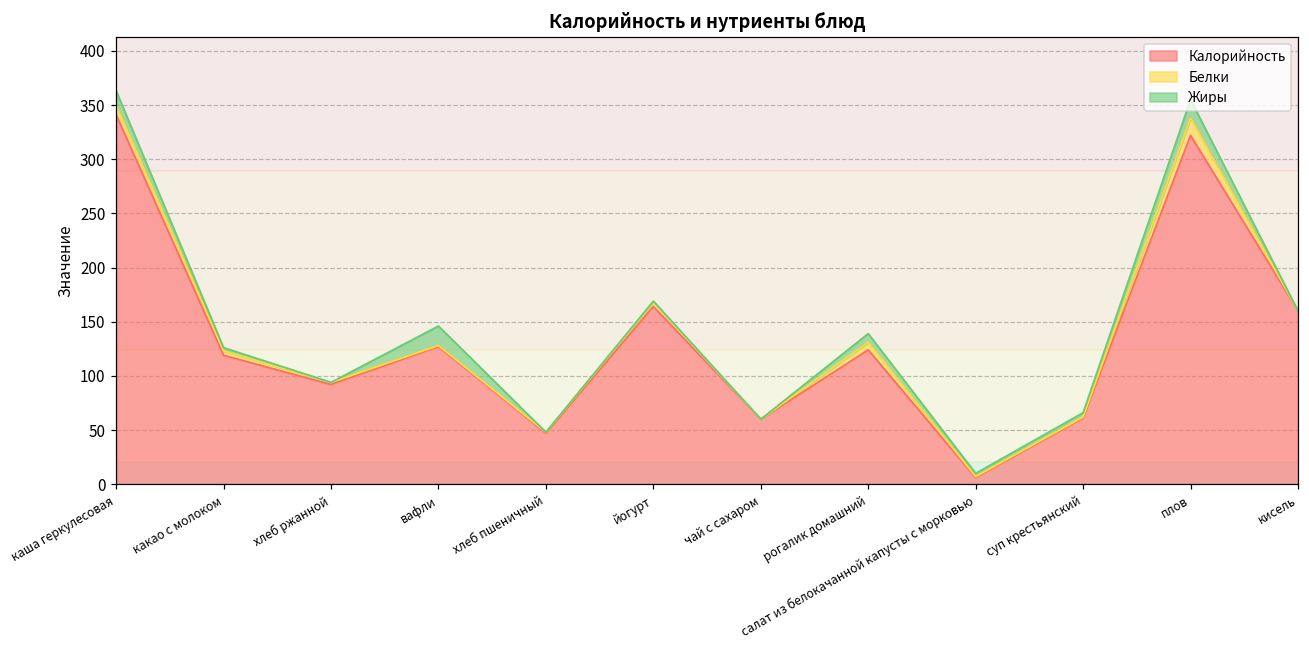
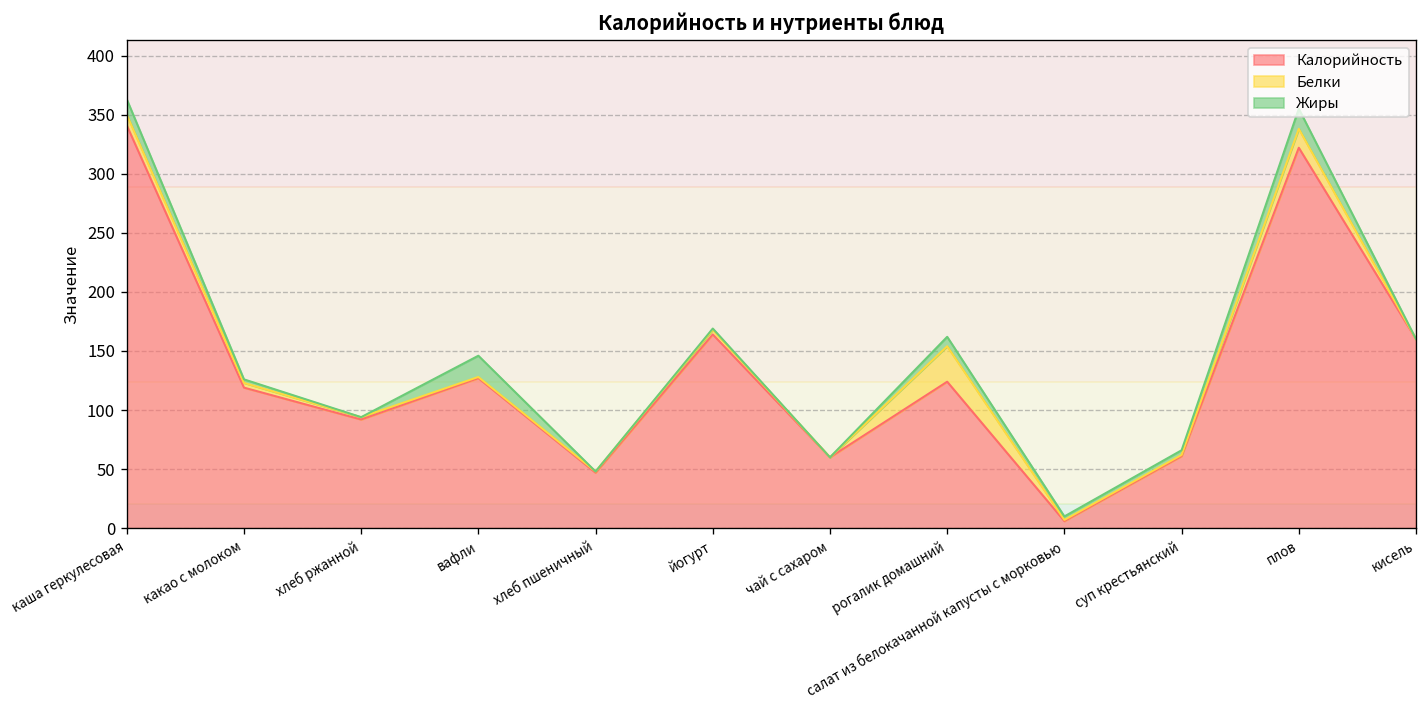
Белки, рогалик домашний: 10 -> 30
